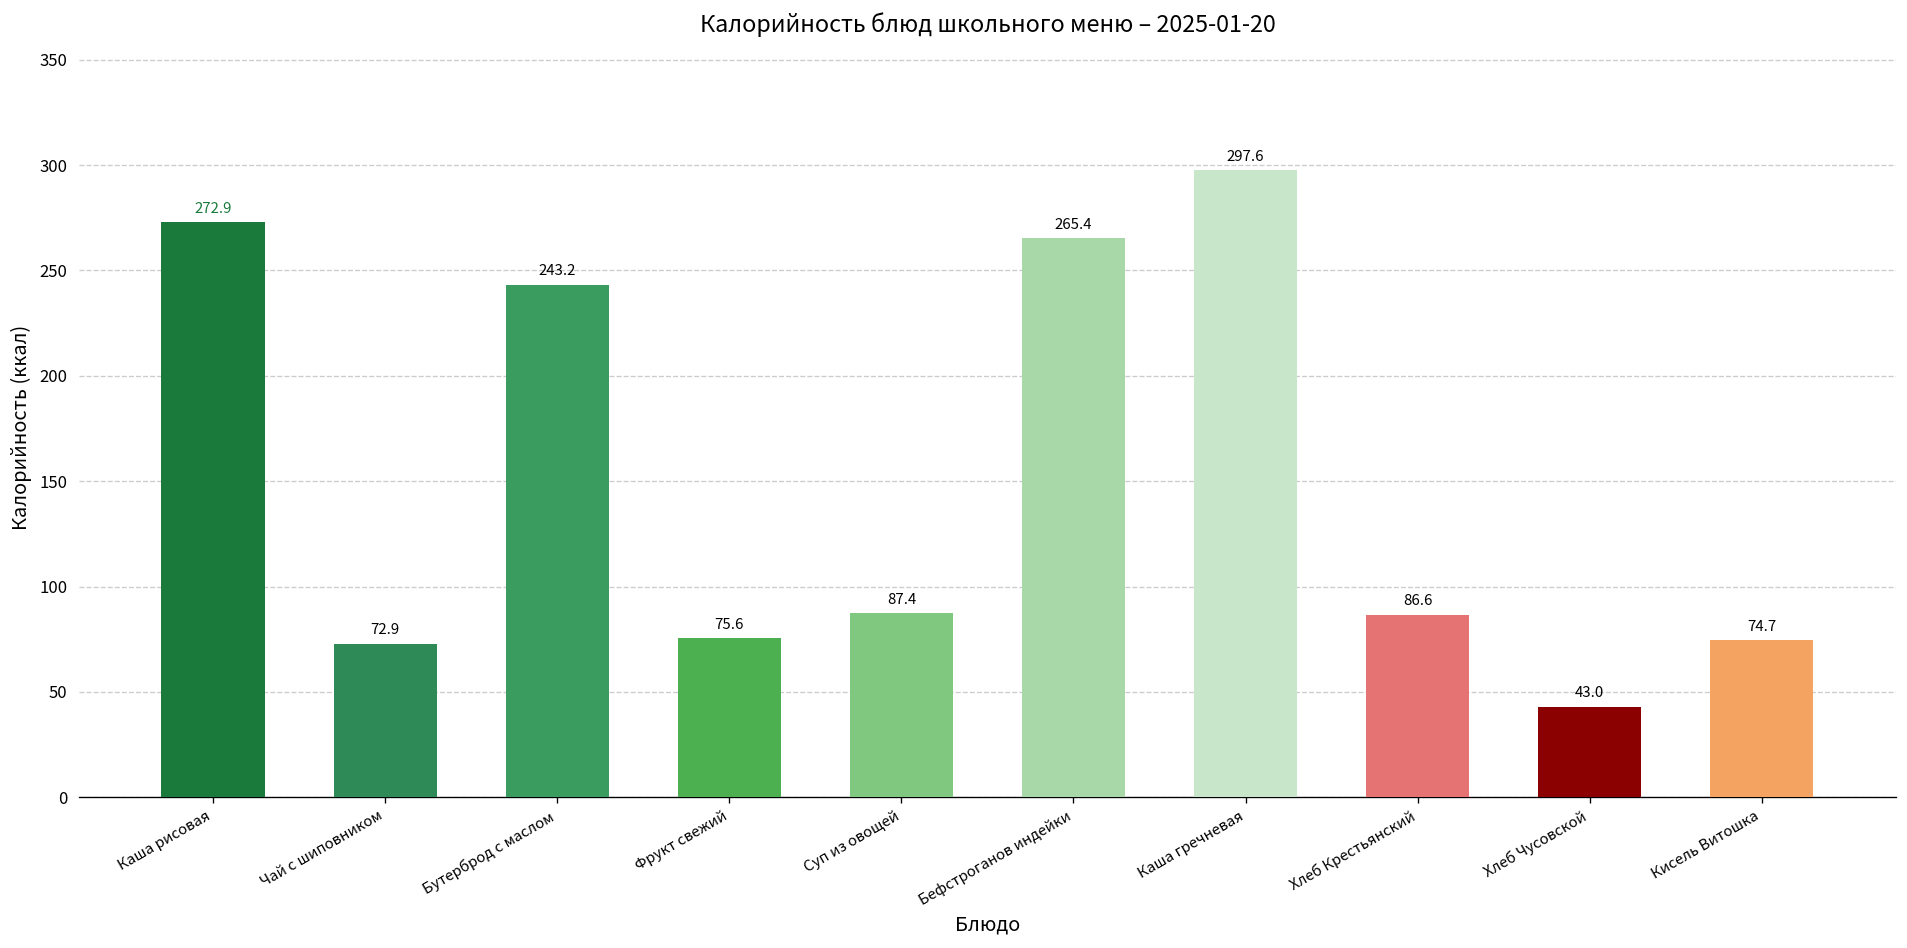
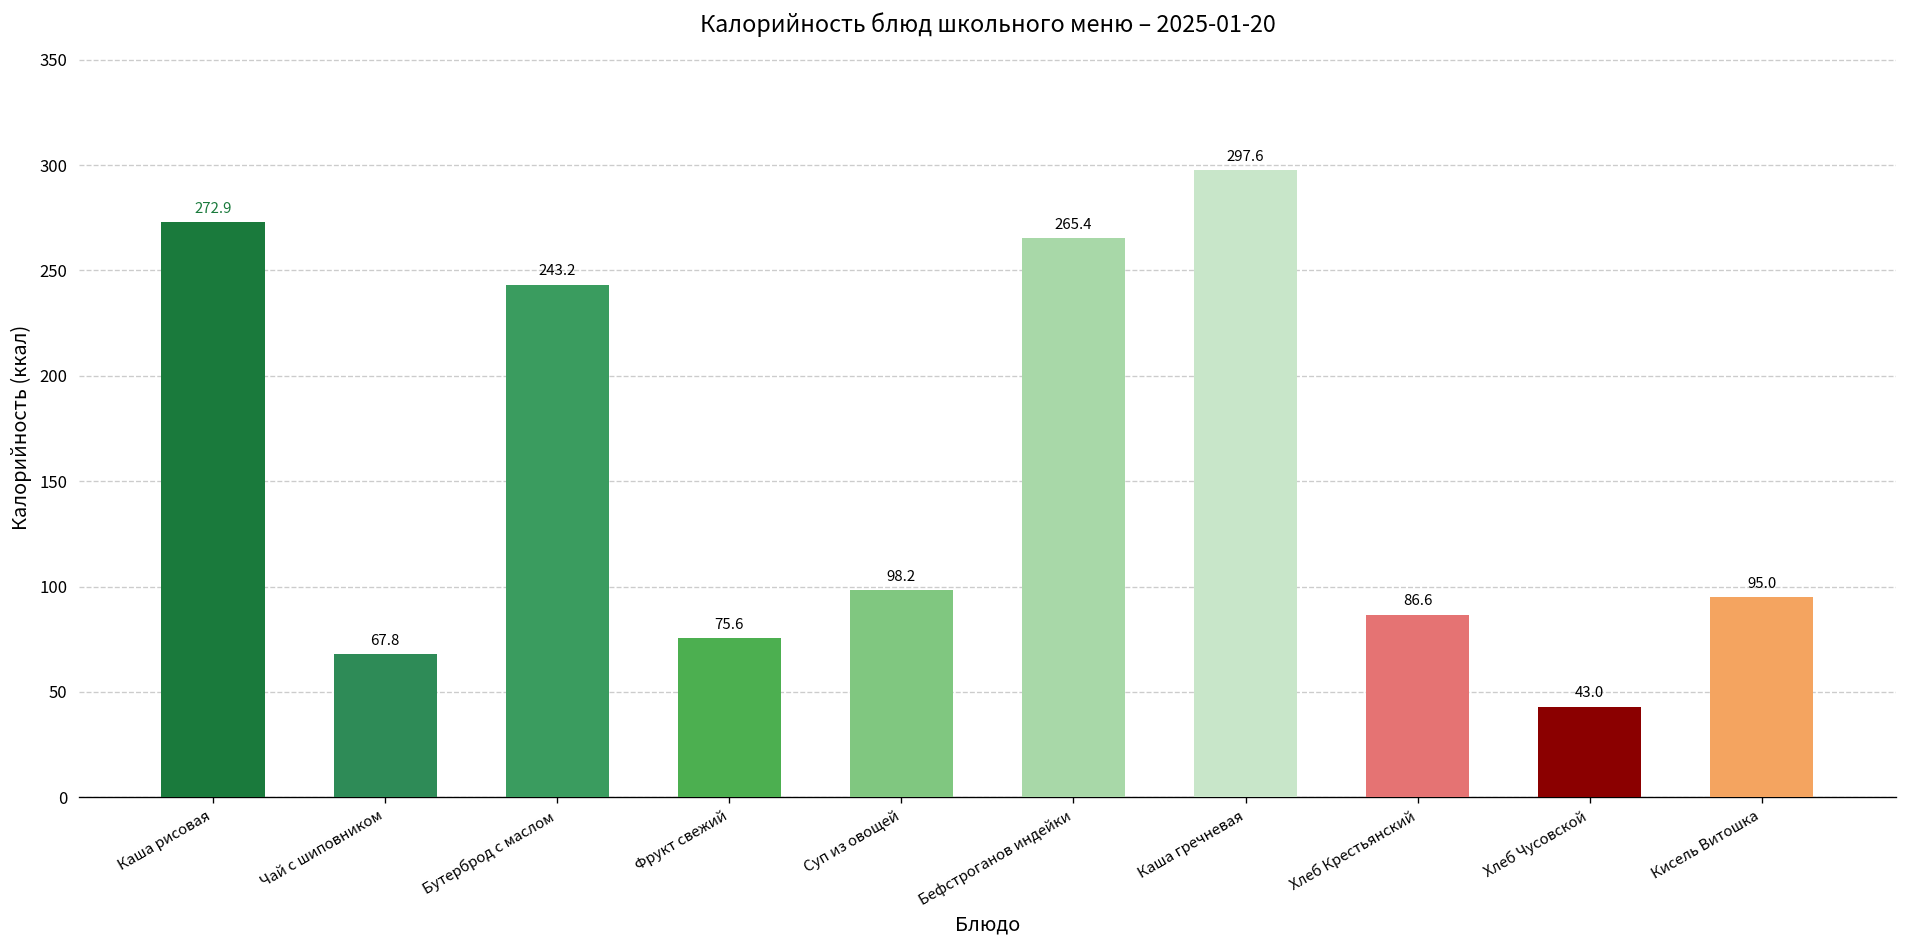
Чай с шиповником: 72.9 -> 67.8
Суп из овощей: 87.4 -> 98.2
Кисель Витошка: 74.7 -> 95.0
